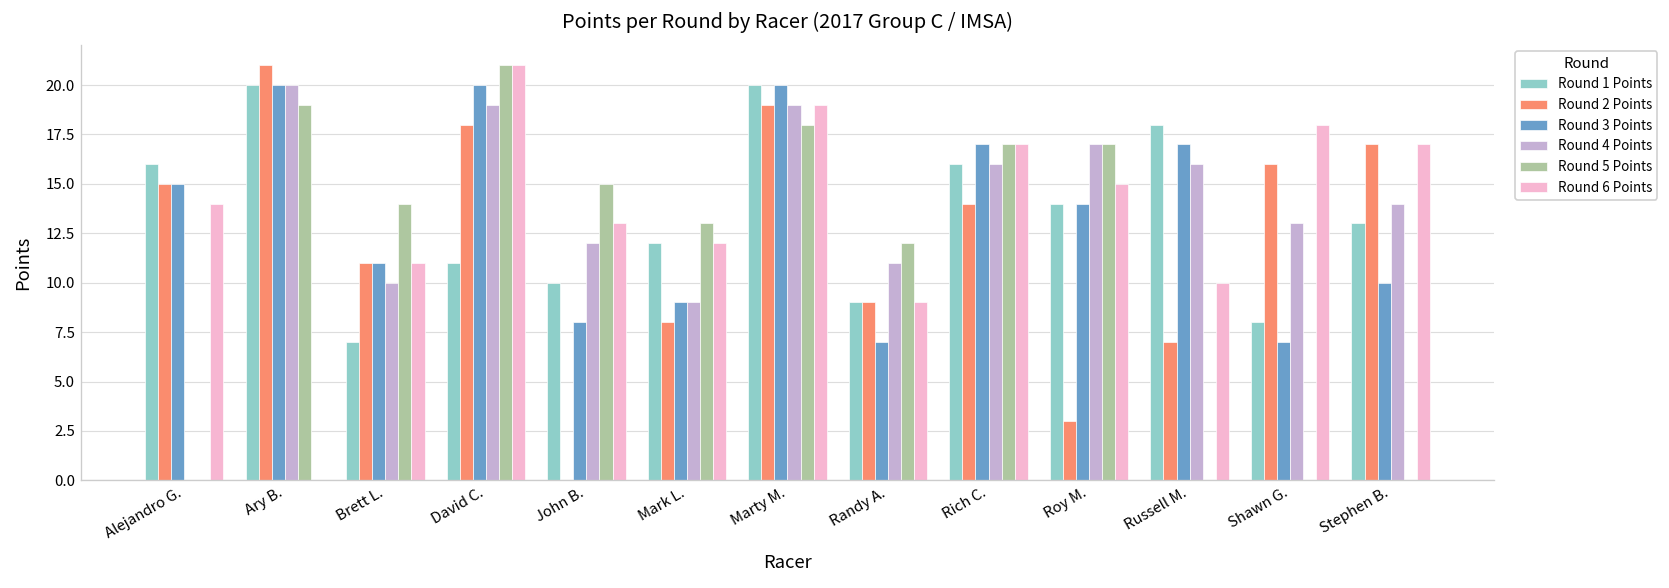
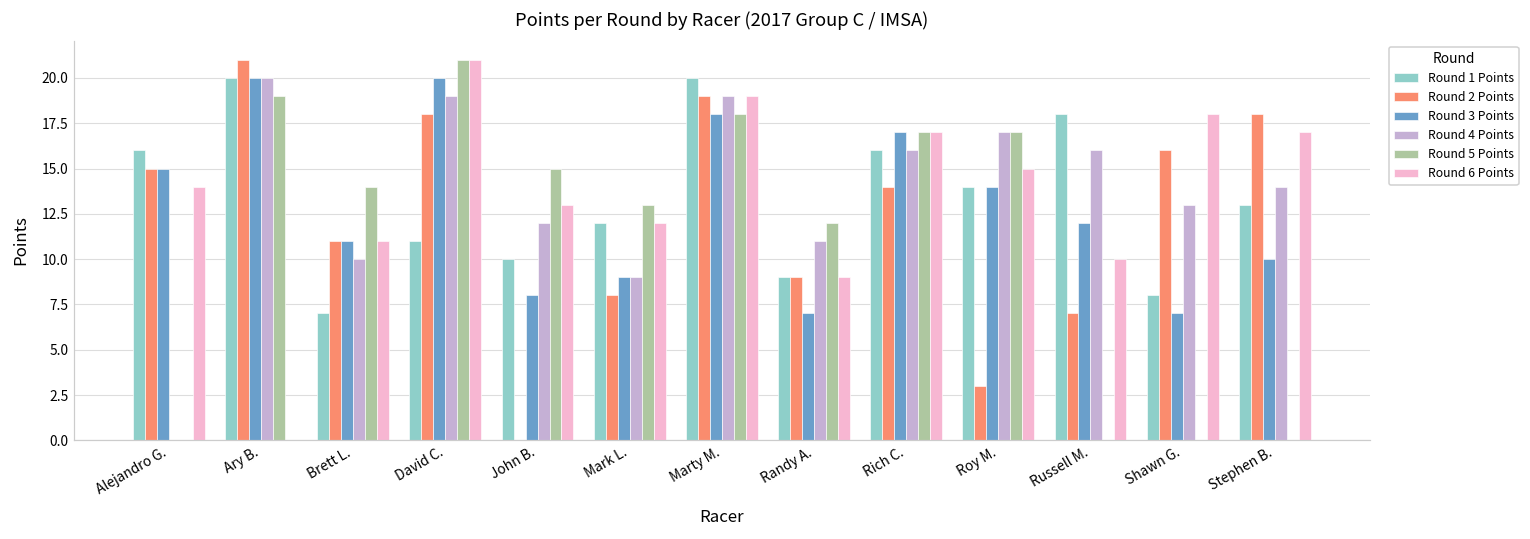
Round 3 Points, Marty M.: 20 -> 18
Round 3 Points, Russell M.: 17 -> 12
Round 2 Points, Stephen B.: 17 -> 18
